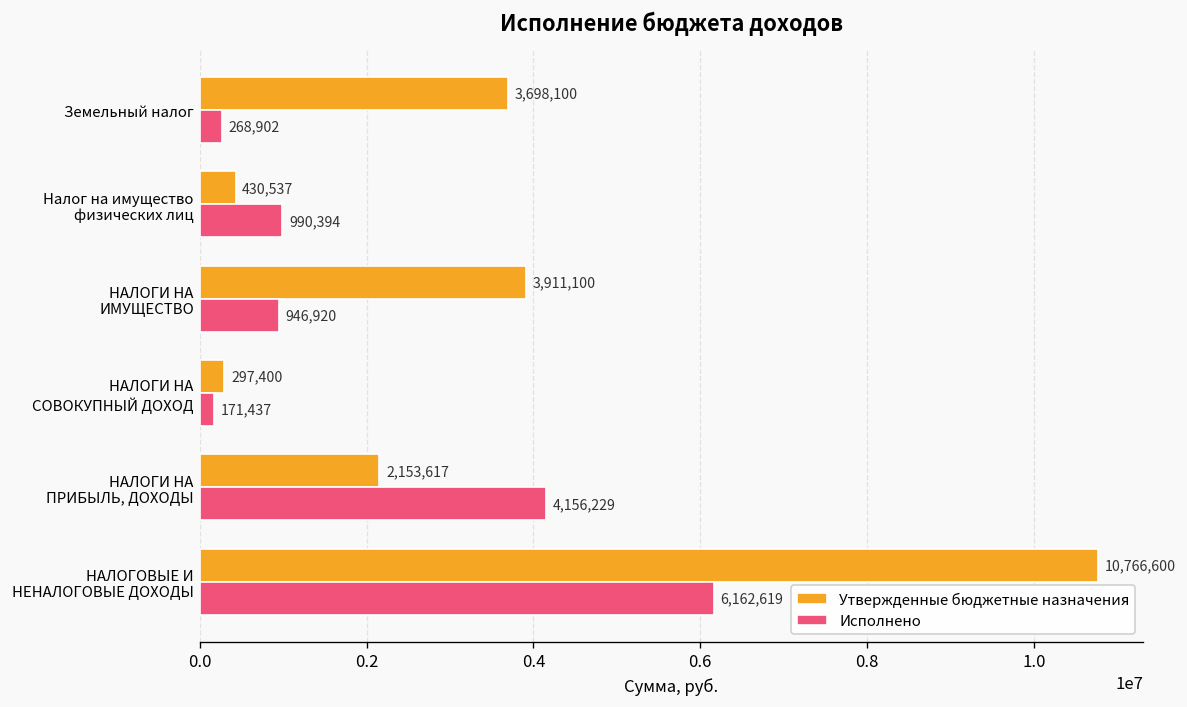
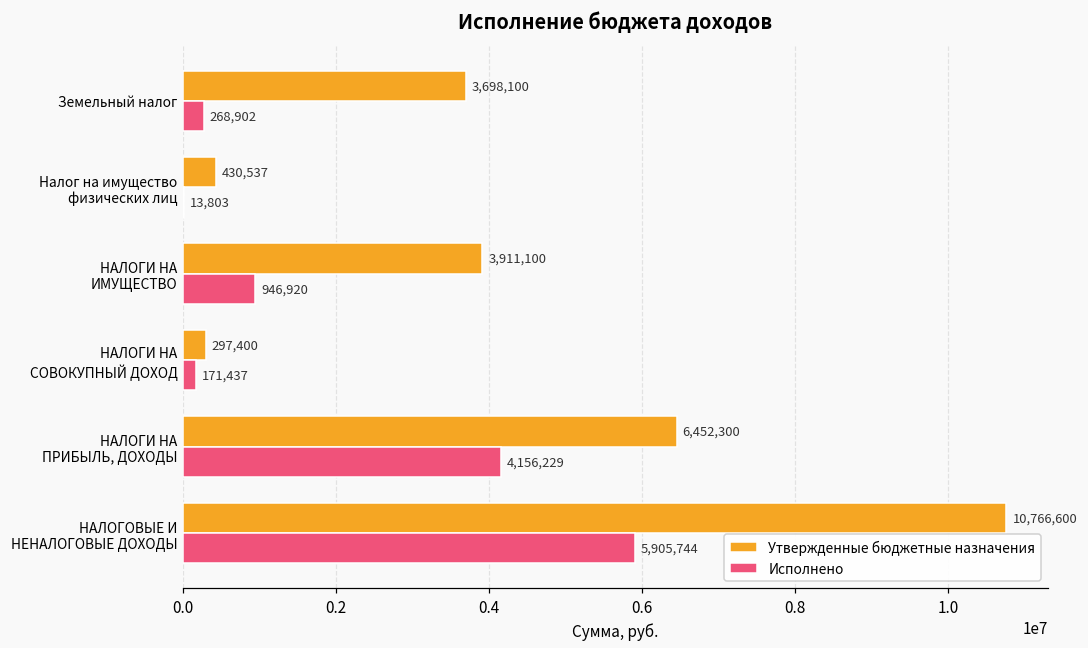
Исполнено, Налог на имущество физических лиц: 990,394 -> 13,803
Утвержденные бюджетные назначения, НАЛОГИ НА ПРИБЫЛЬ, ДОХОДЫ: 2,153,617 -> 6,452,300
Исполнено, НАЛОГОВЫЕ И НЕНАЛОГОВЫЕ ДОХОДЫ: 6,162,619 -> 5,905,744
